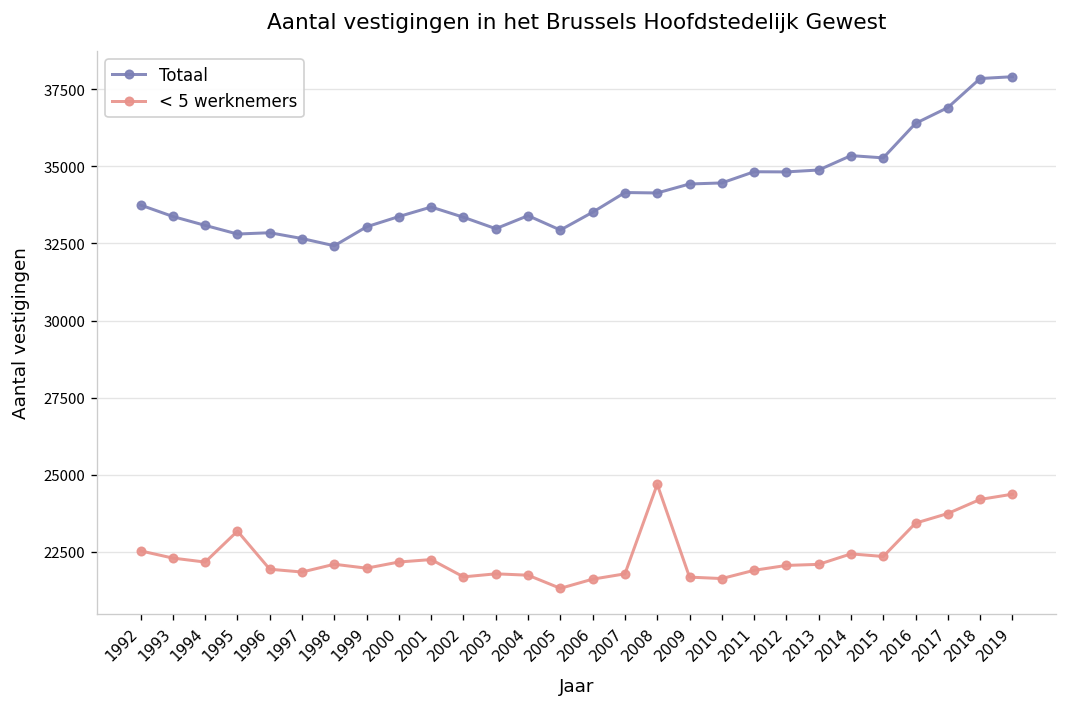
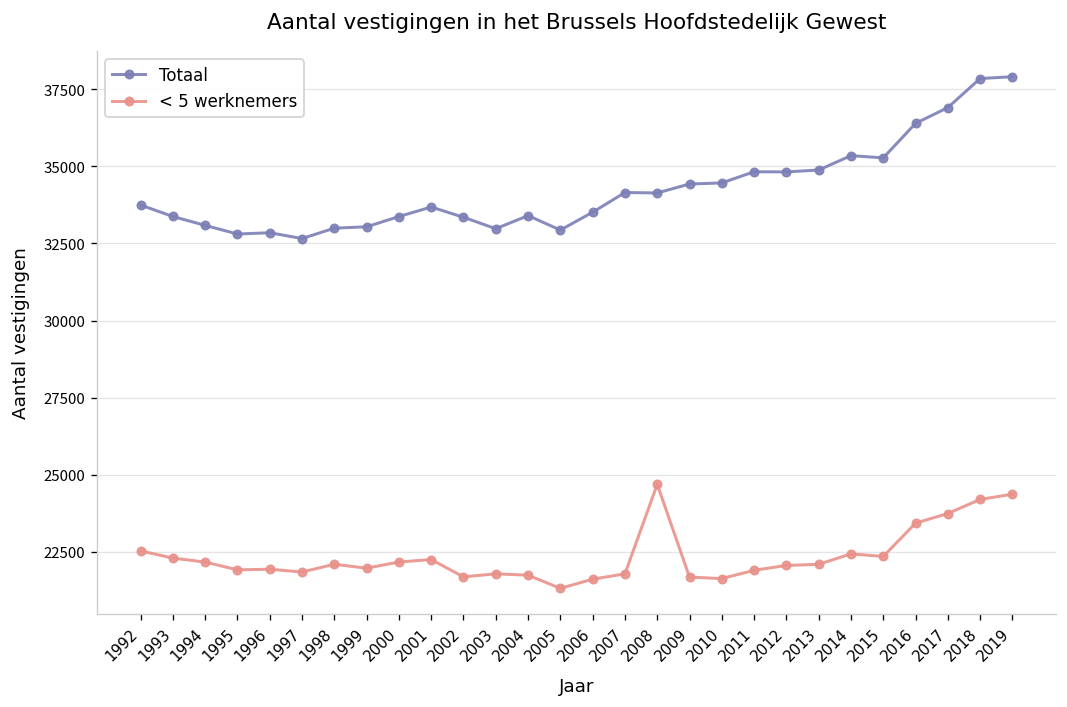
< 5 werknemers, 1995: 23200 -> 21900
Totaal, 1998: 32400 -> 33000
